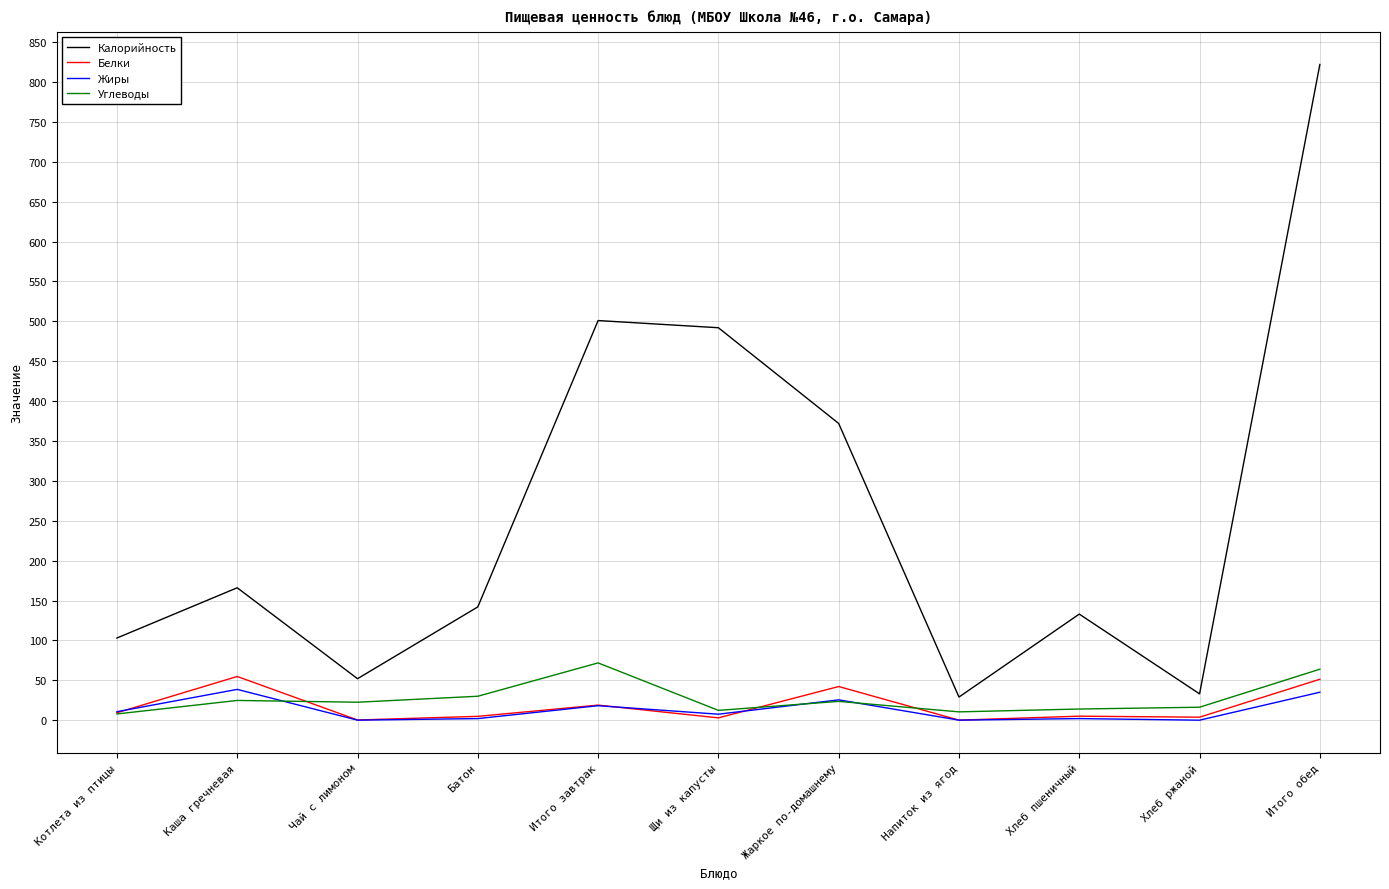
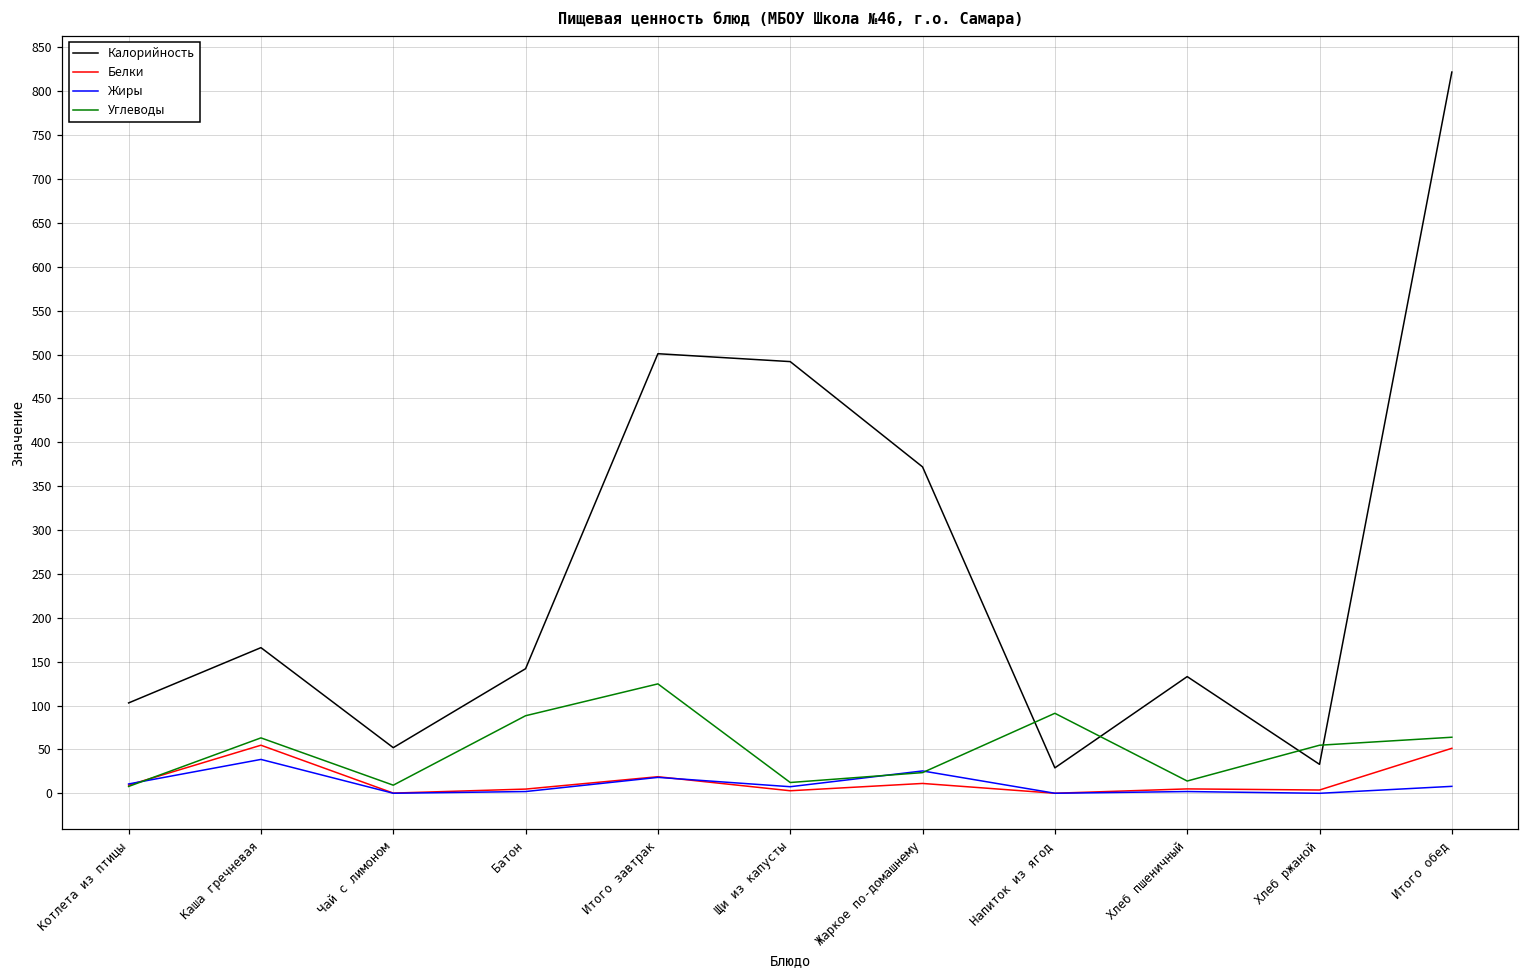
Углеводы, Каша гречневая: 20 -> 60
Углеводы, Чай с лимоном: 20 -> 10
Углеводы, Батон: 30 -> 90
Углеводы, Итого завтрак: 70 -> 120
Белки, Жаркое по-домашнему: 40 -> 10
Углеводы, Напиток из ягод: 10 -> 90
Углеводы, Хлеб ржаной: 20 -> 50
Жиры, Итого обед: 40 -> 10
